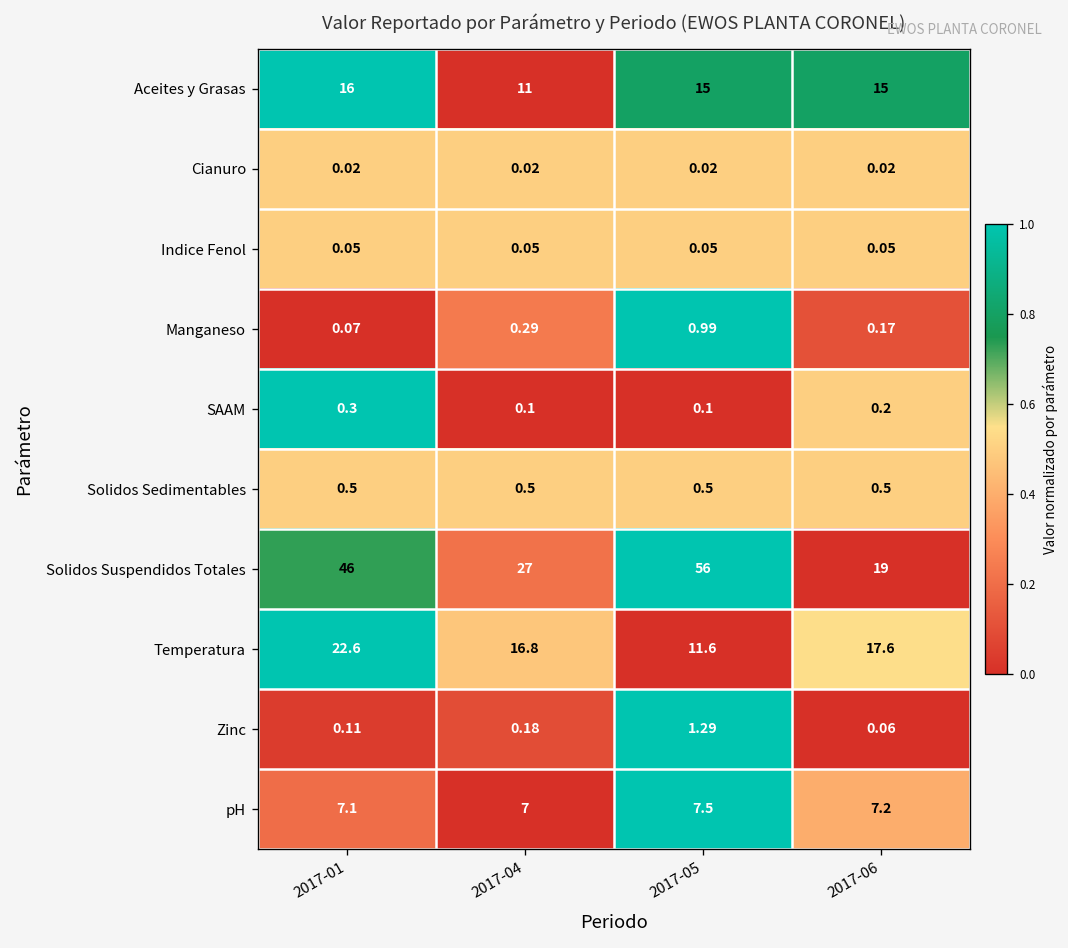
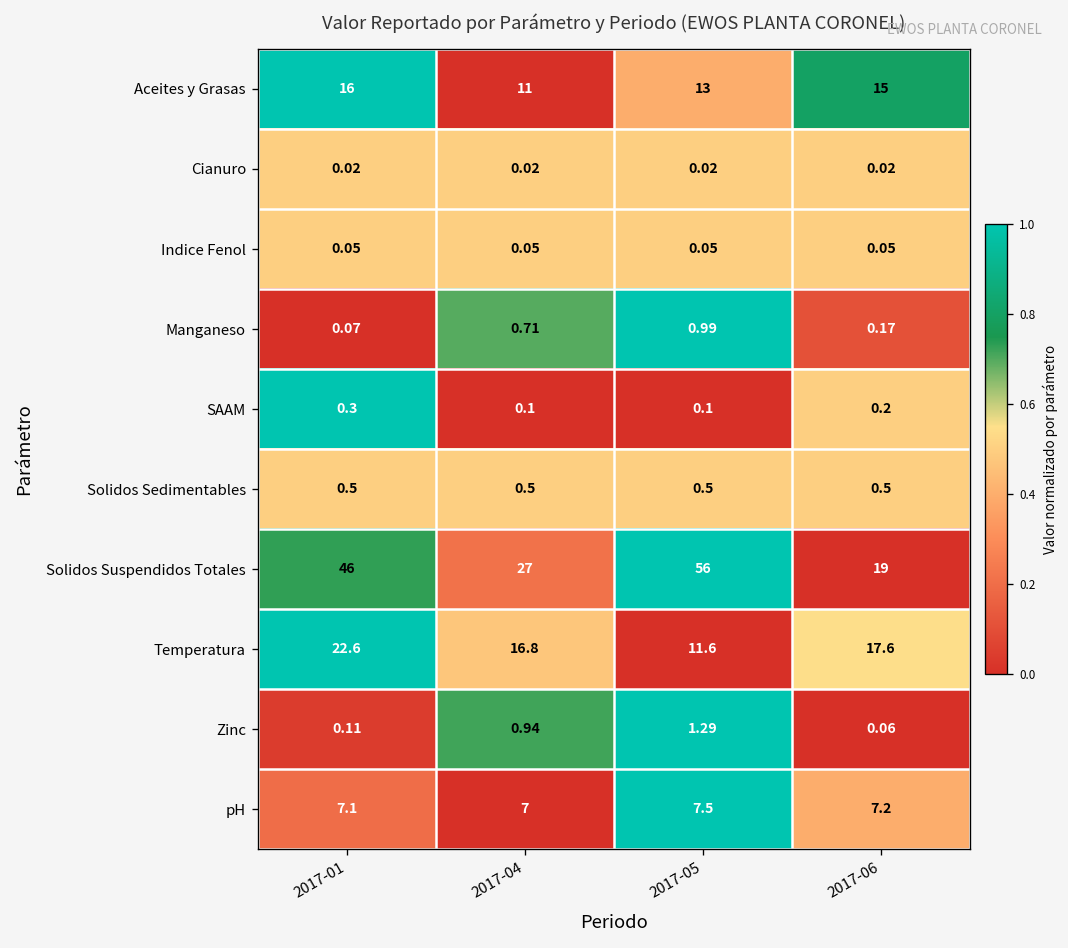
Aceites y Grasas, 2017-05: 15 -> 13
Manganeso, 2017-04: 0.29 -> 0.71
Zinc, 2017-04: 0.18 -> 0.94
